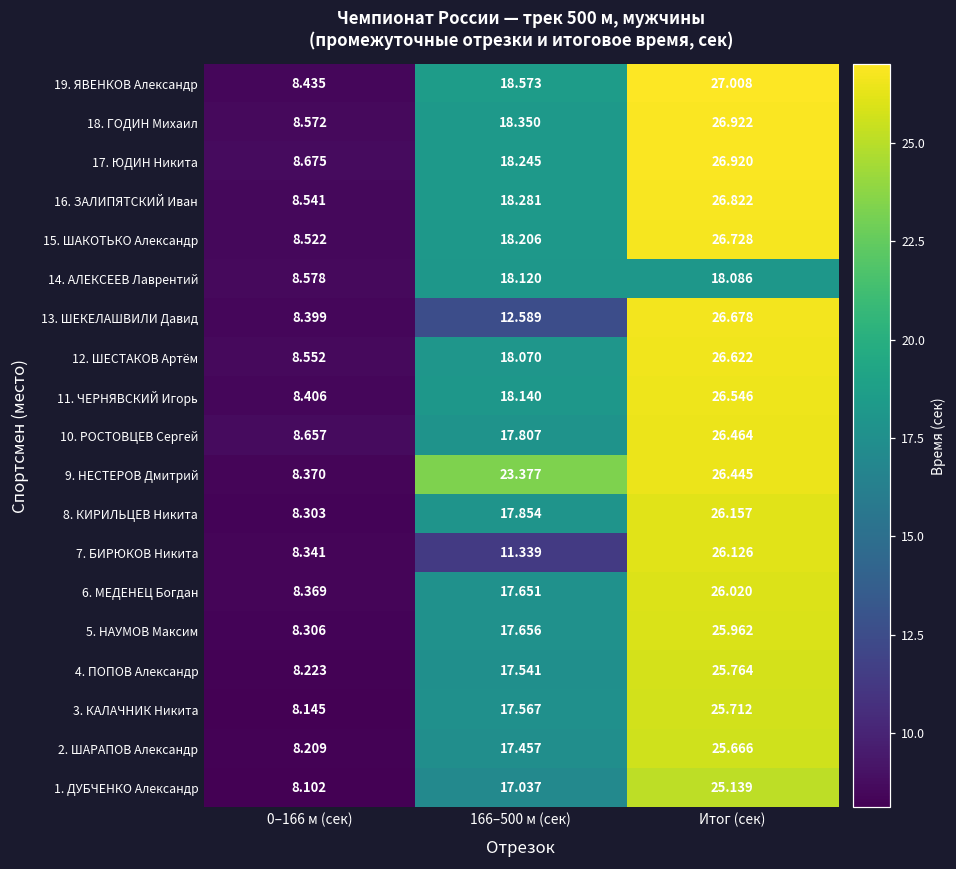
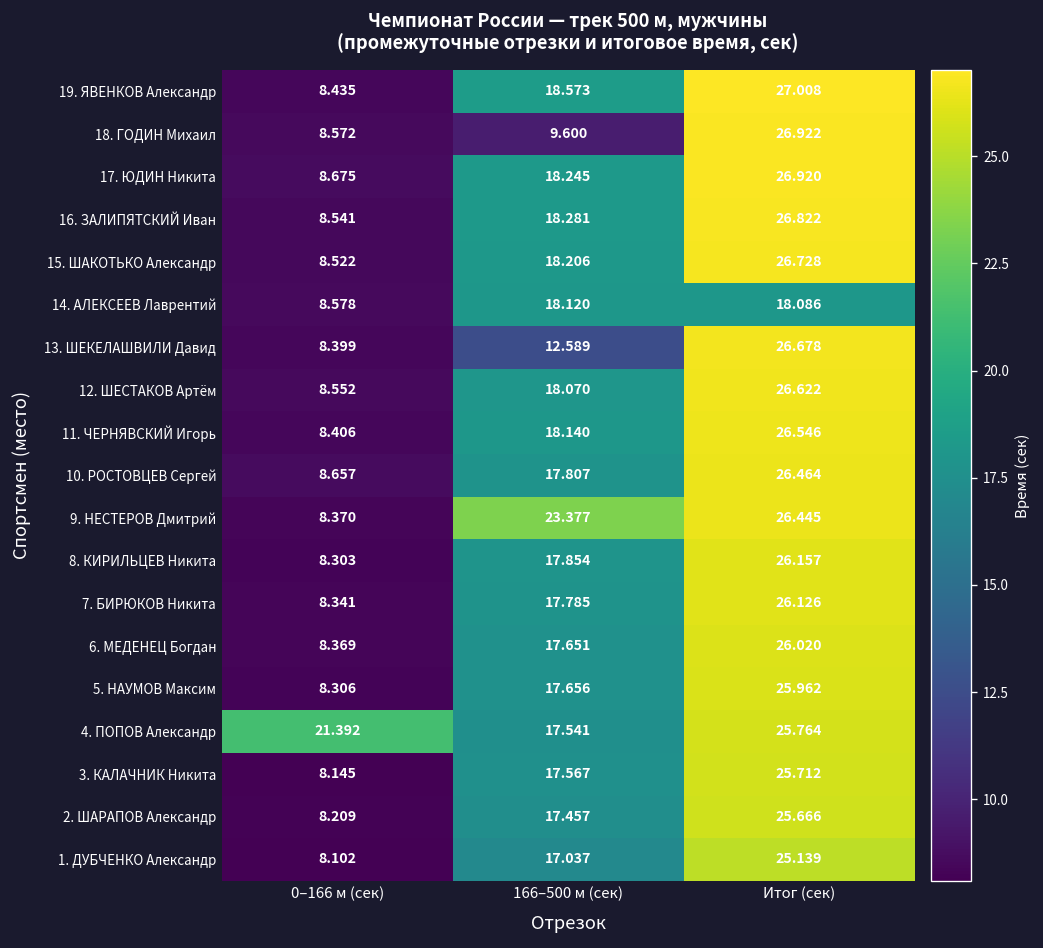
18. ГОДИН Михаил, 166–500 м (сек): 18.350 -> 9.600
7. БИРЮКОВ Никита, 166–500 м (сек): 11.339 -> 17.785
4. ПОПОВ Александр, 0–166 м (сек): 8.223 -> 21.392
